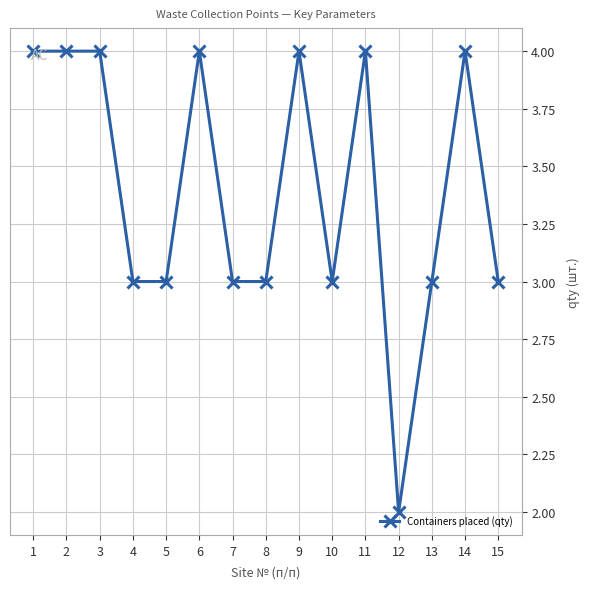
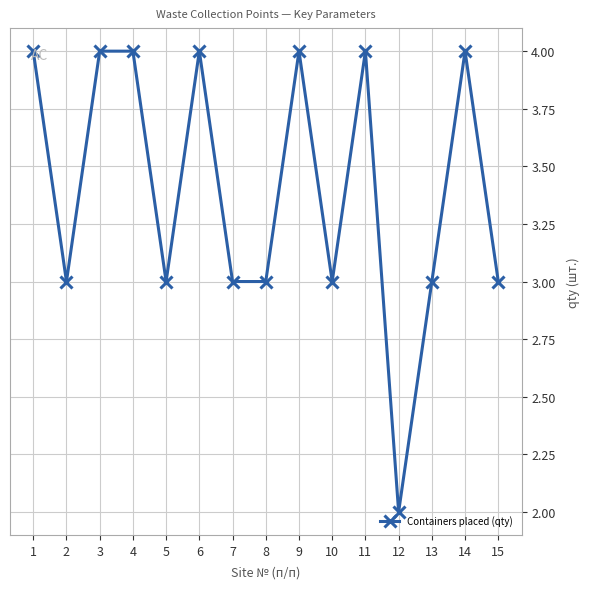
2: 4 -> 3
4: 3 -> 4
